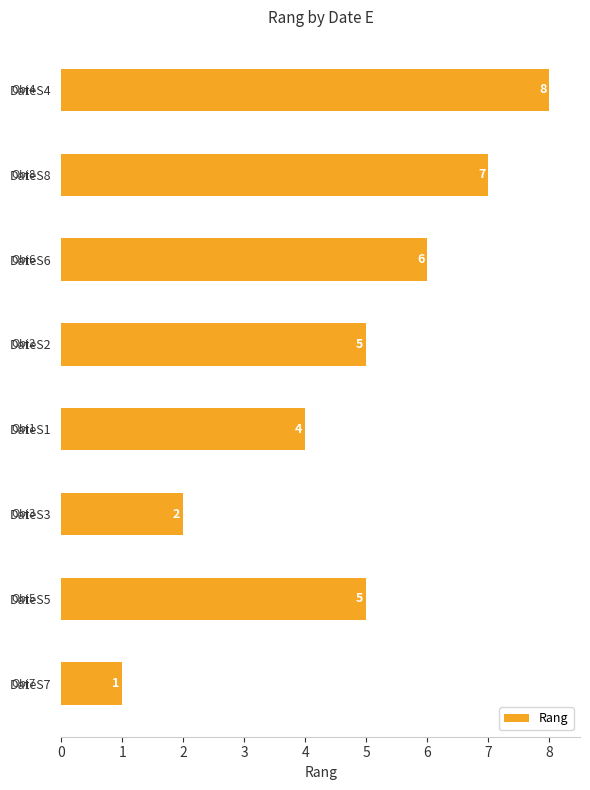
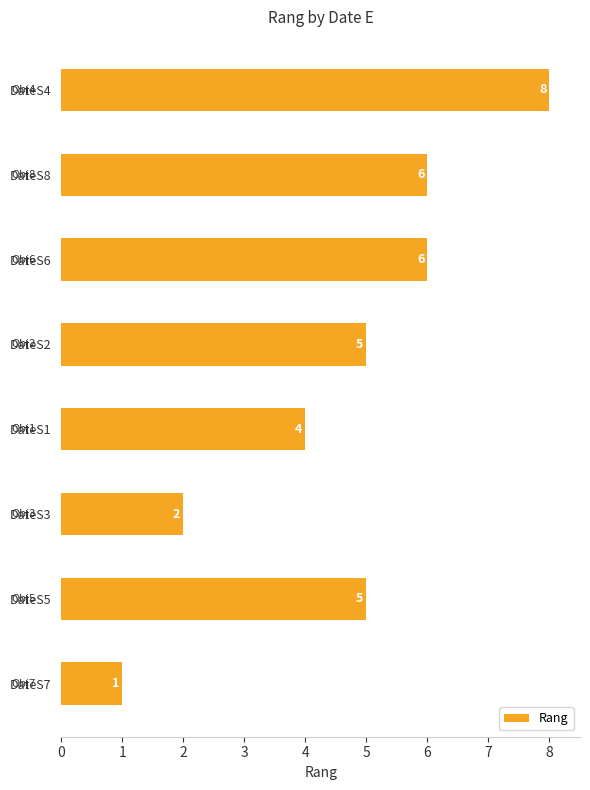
DateS8: 7 -> 6
